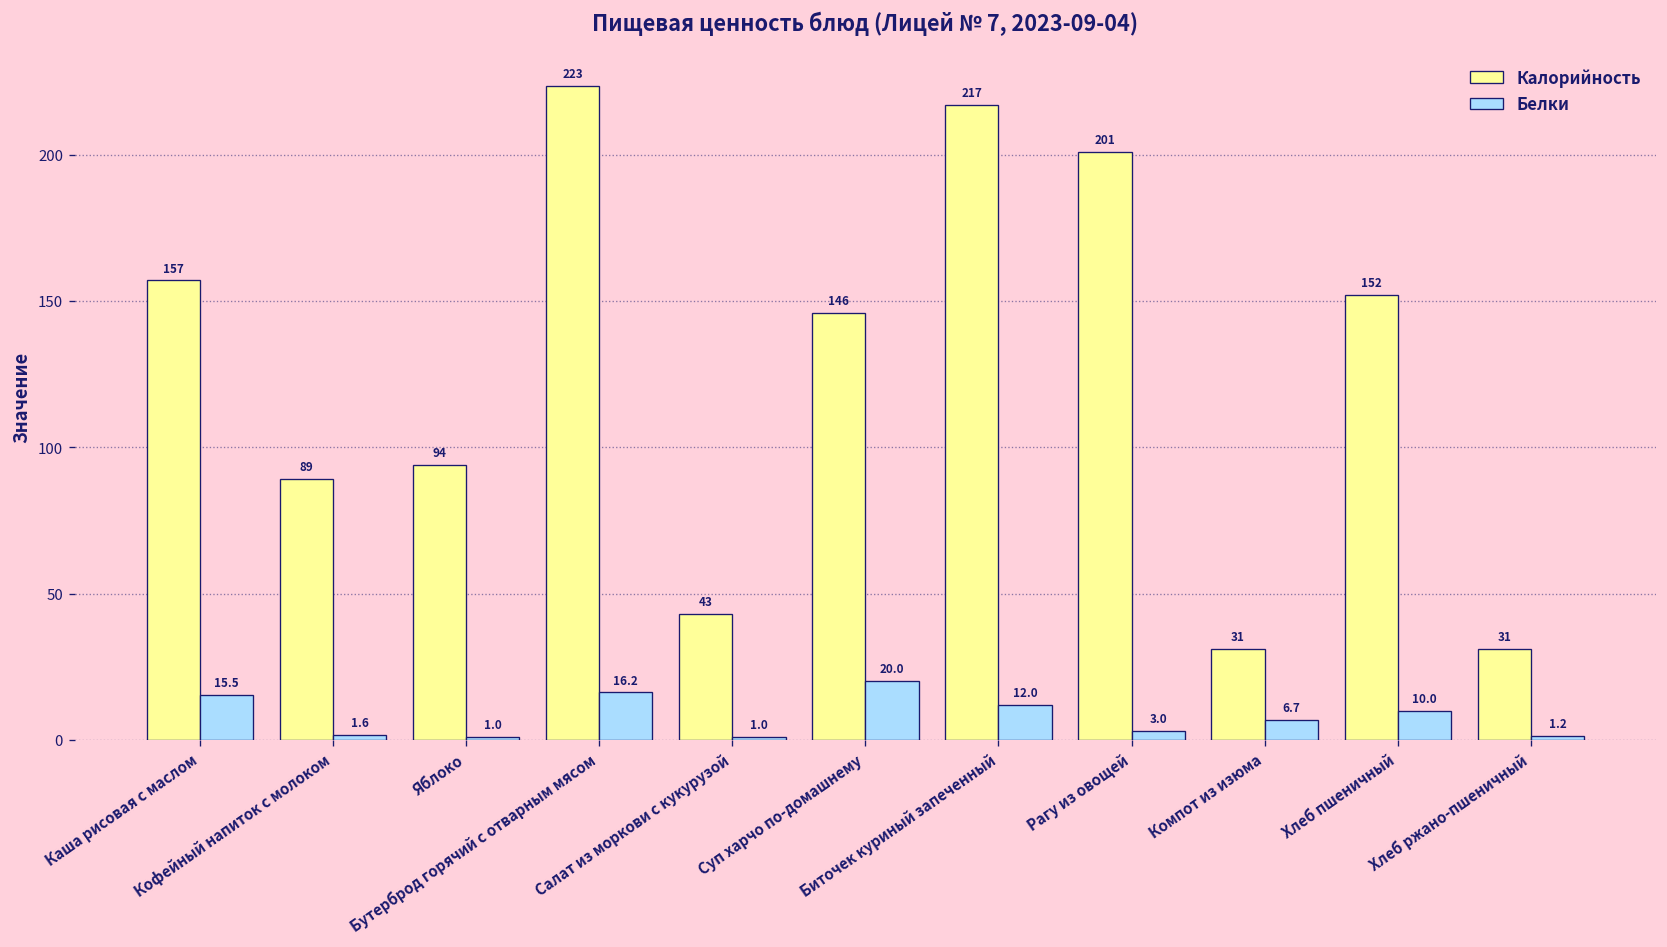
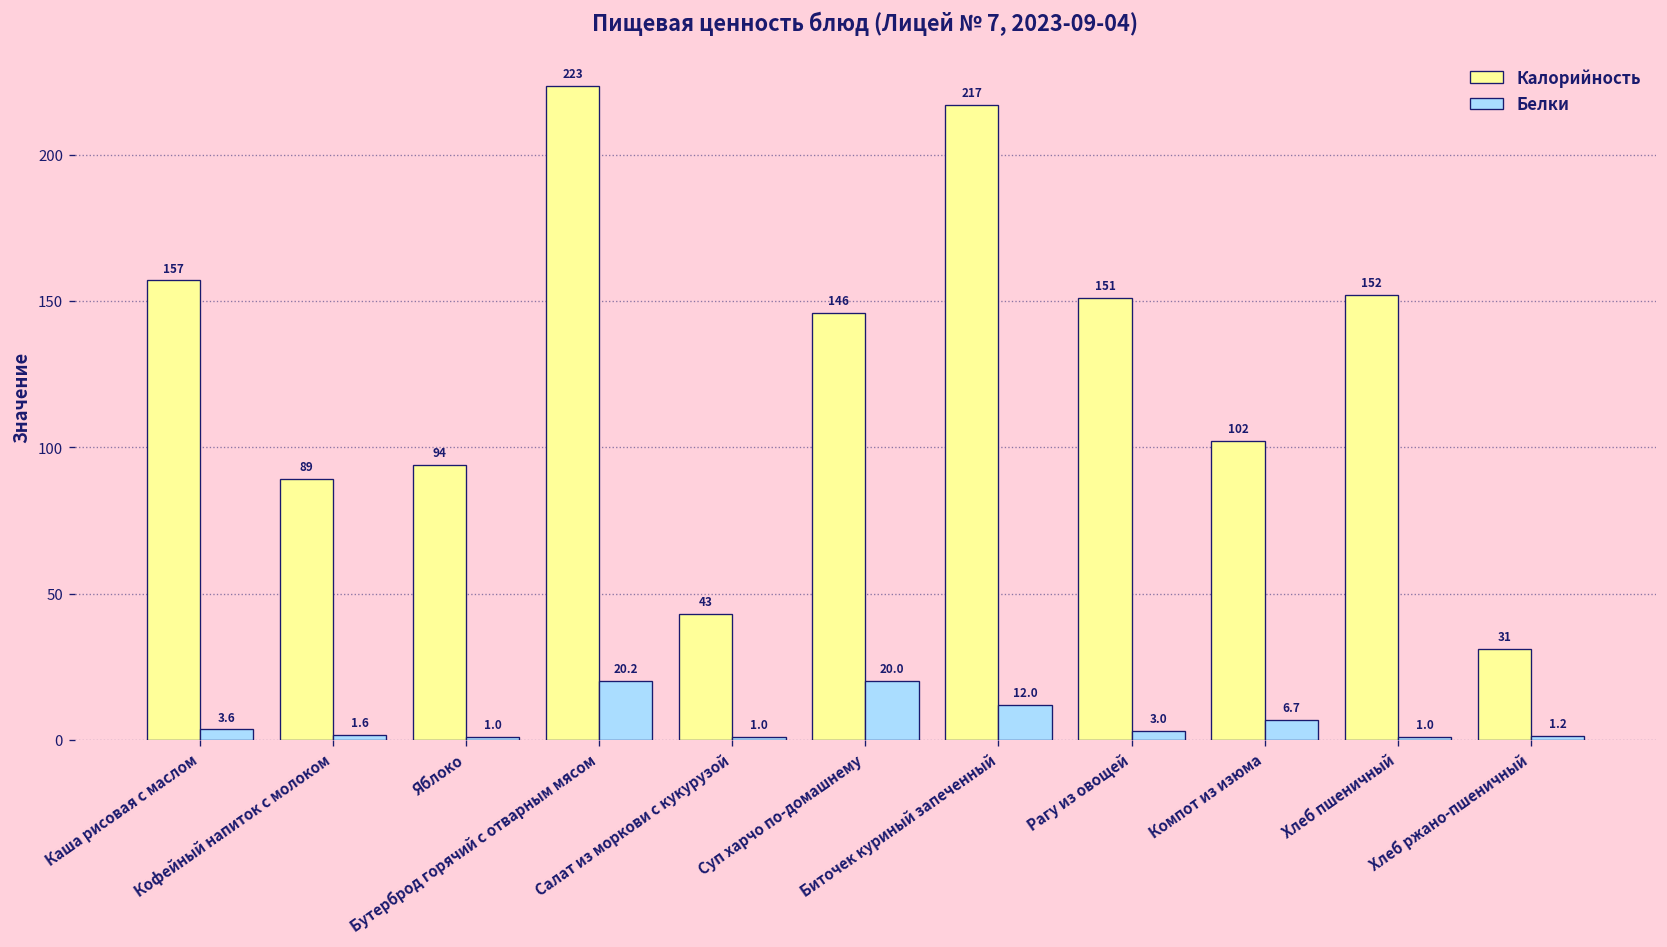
Белки, Каша рисовая с маслом: 15.5 -> 3.6
Белки, Бутерброд горячий с отварным мясом: 16.2 -> 20.2
Калорийность, Рагу из овощей: 201 -> 151
Калорийность, Компот из изюма: 31 -> 102
Белки, Хлеб пшеничный: 10.0 -> 1.0
